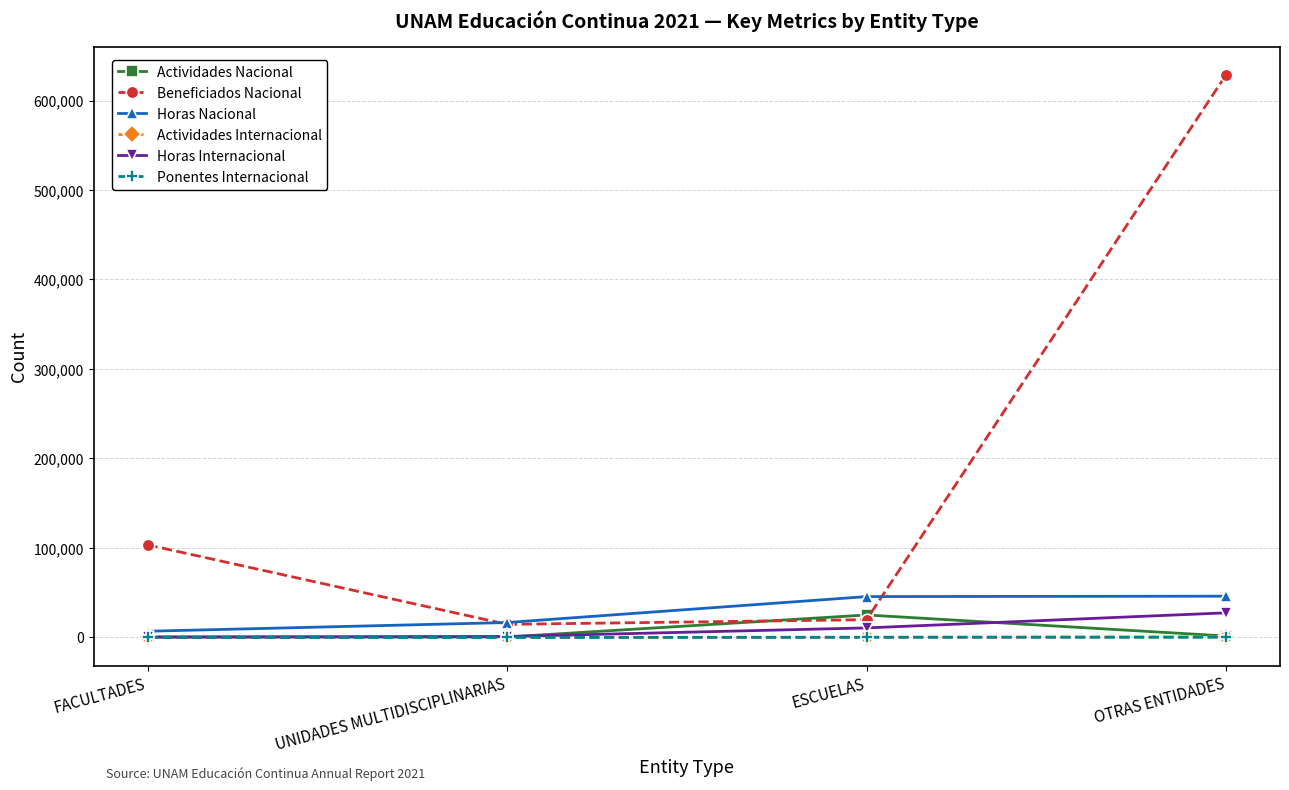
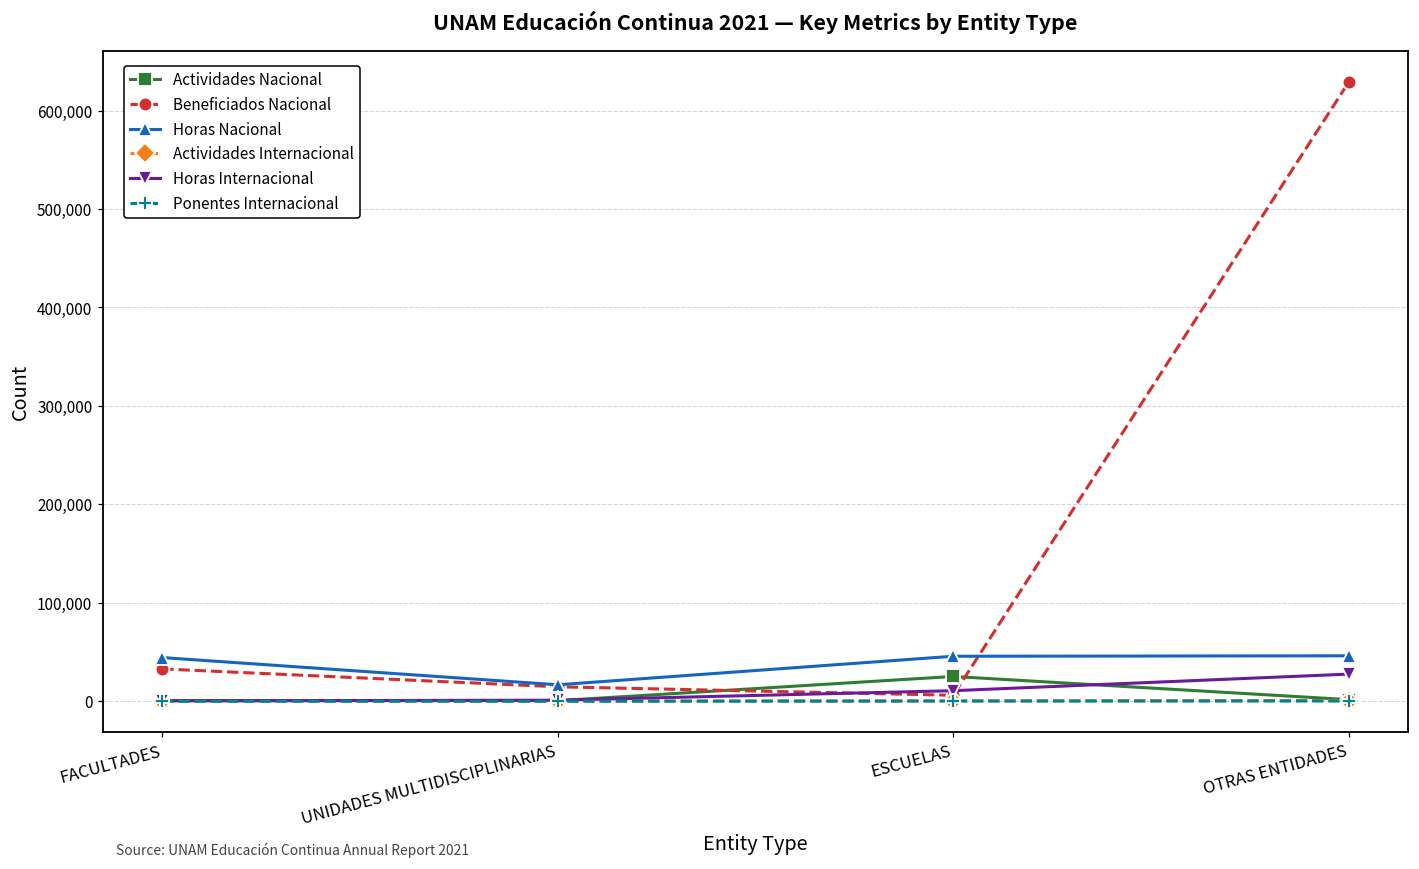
Beneficiados Nacional, FACULTADES: 100,000 -> 30,000
Horas Nacional, FACULTADES: 10,000 -> 40,000
Beneficiados Nacional, ESCUELAS: 20,000 -> 10,000
